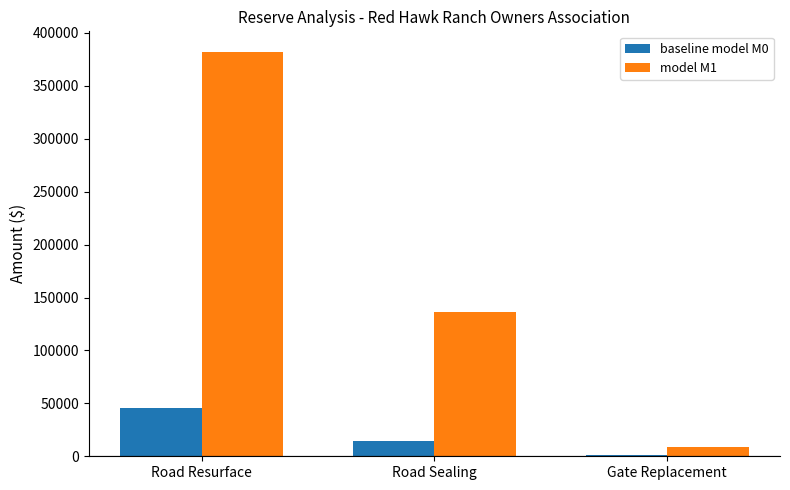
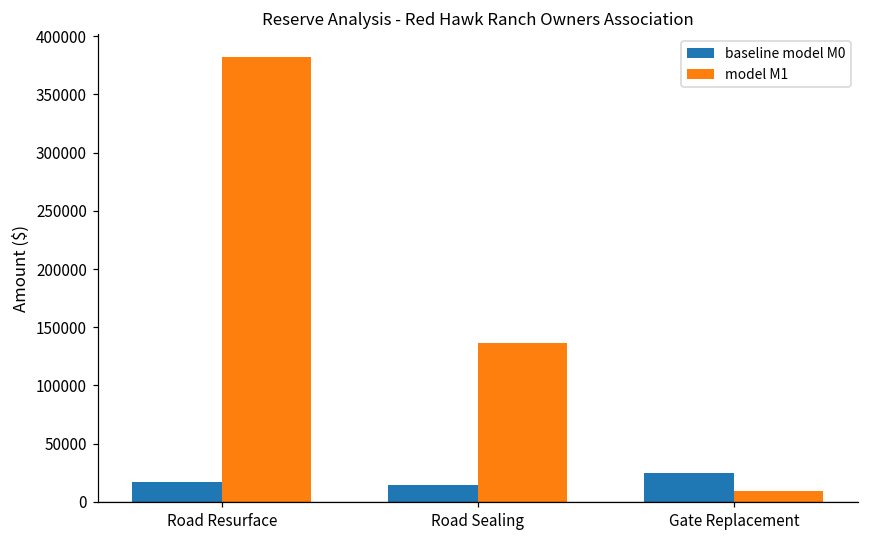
baseline model M0, Road Resurface: 45000 -> 17000
baseline model M0, Gate Replacement: 1000 -> 25000
